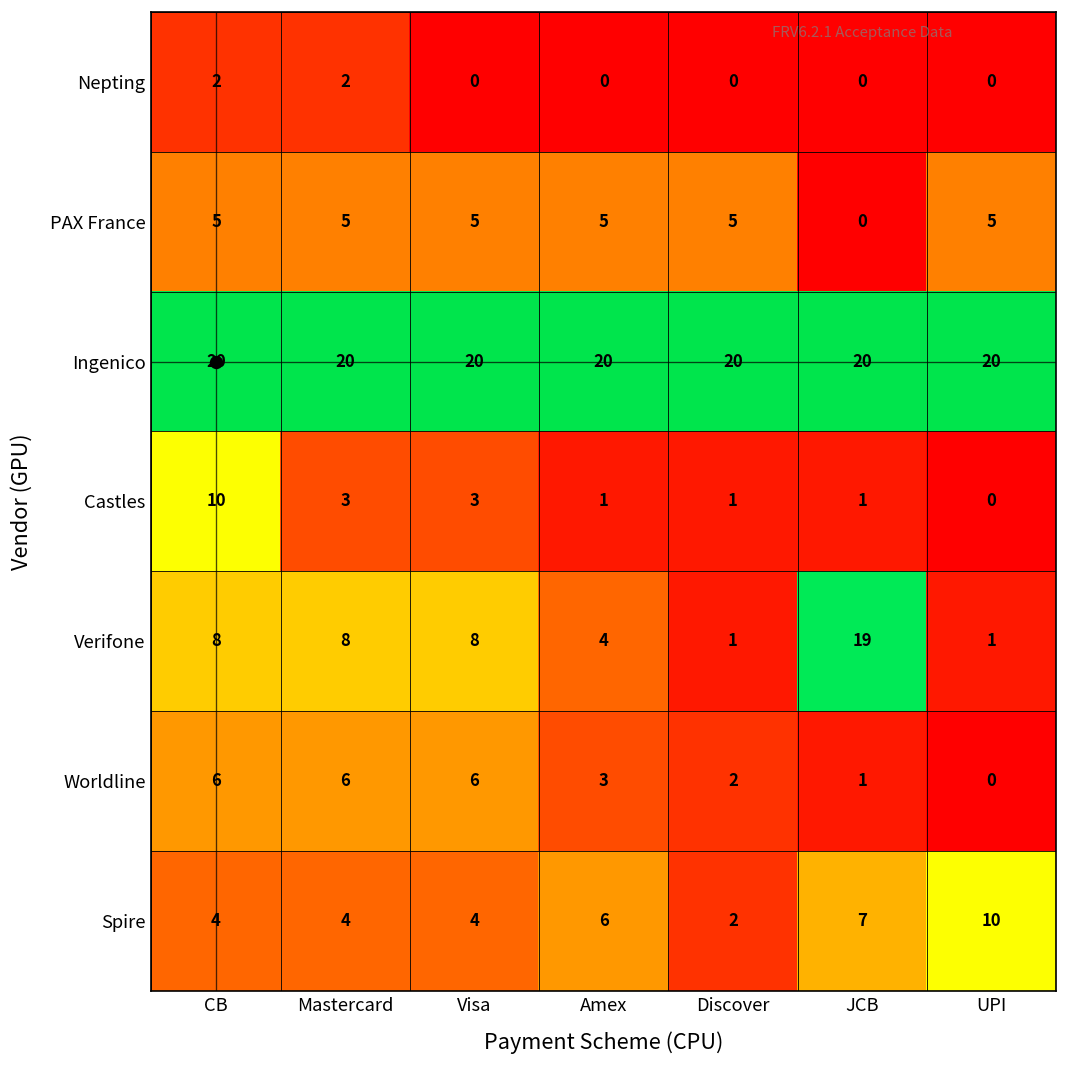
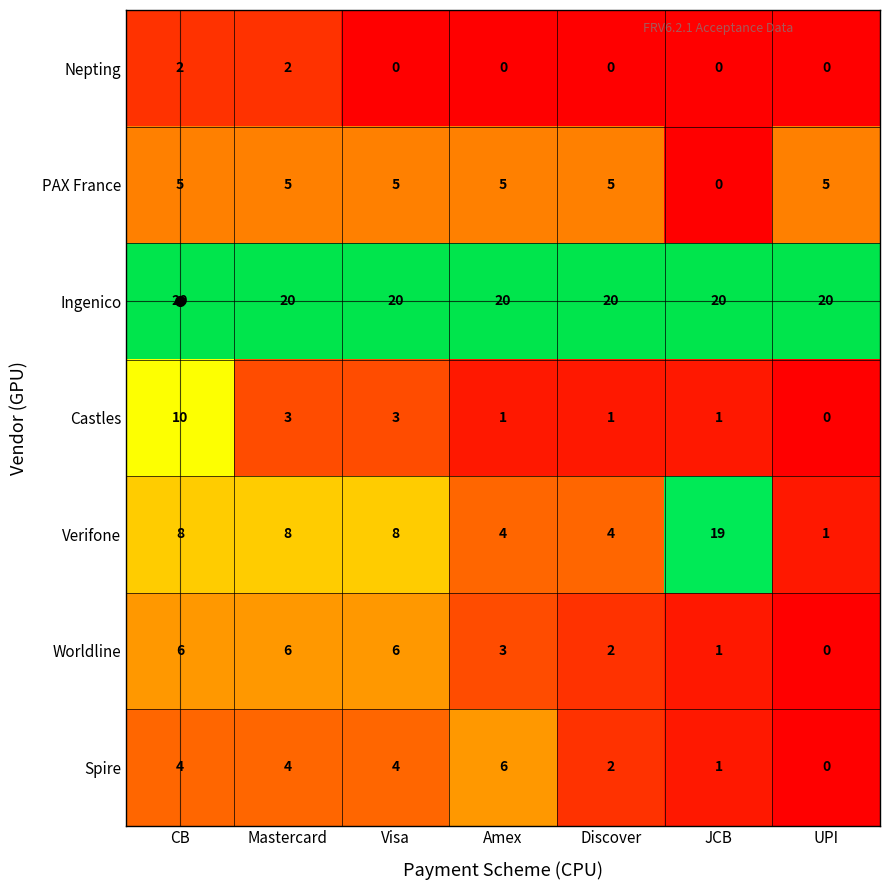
Verifone, Discover: 1 -> 4
Spire, JCB: 7 -> 1
Spire, UPI: 10 -> 0
